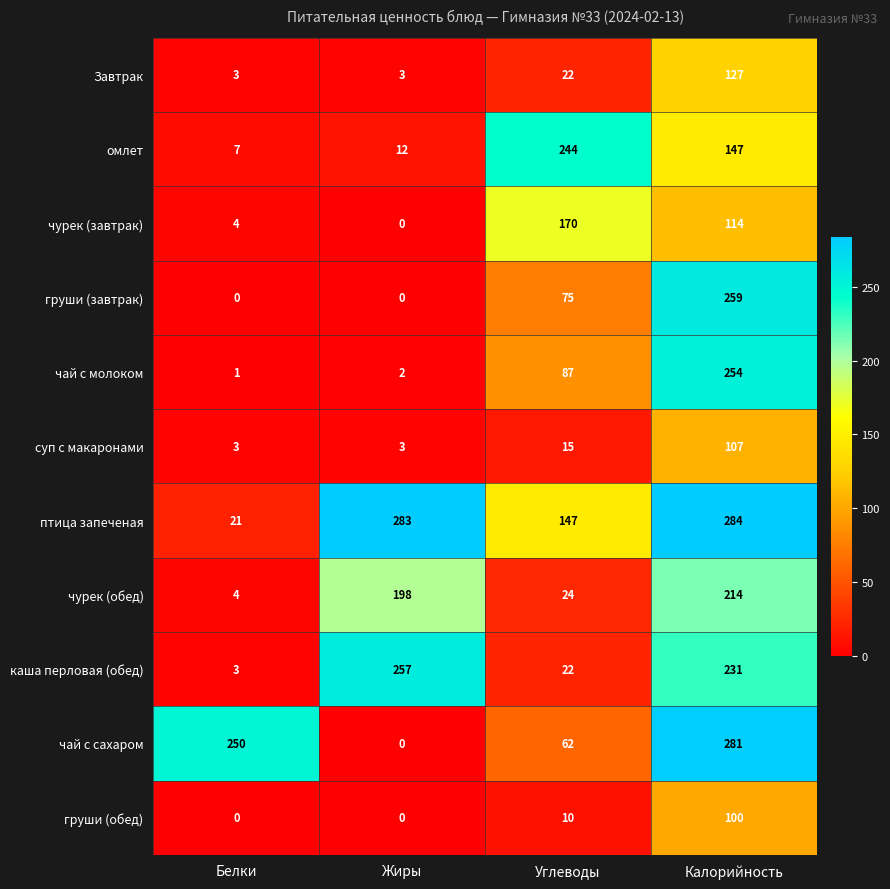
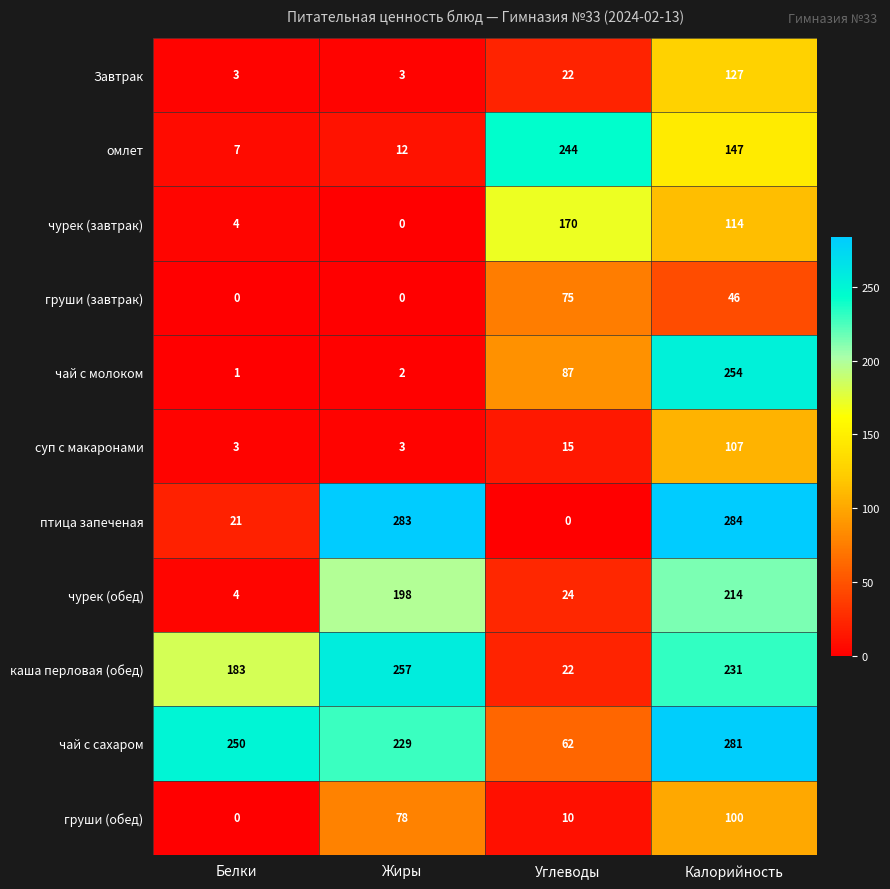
груши (завтрак), Калорийность: 259 -> 46
птица запеченая, Углеводы: 147 -> 0
каша перловая (обед), Белки: 3 -> 183
чай с сахаром, Жиры: 0 -> 229
груши (обед), Жиры: 0 -> 78
